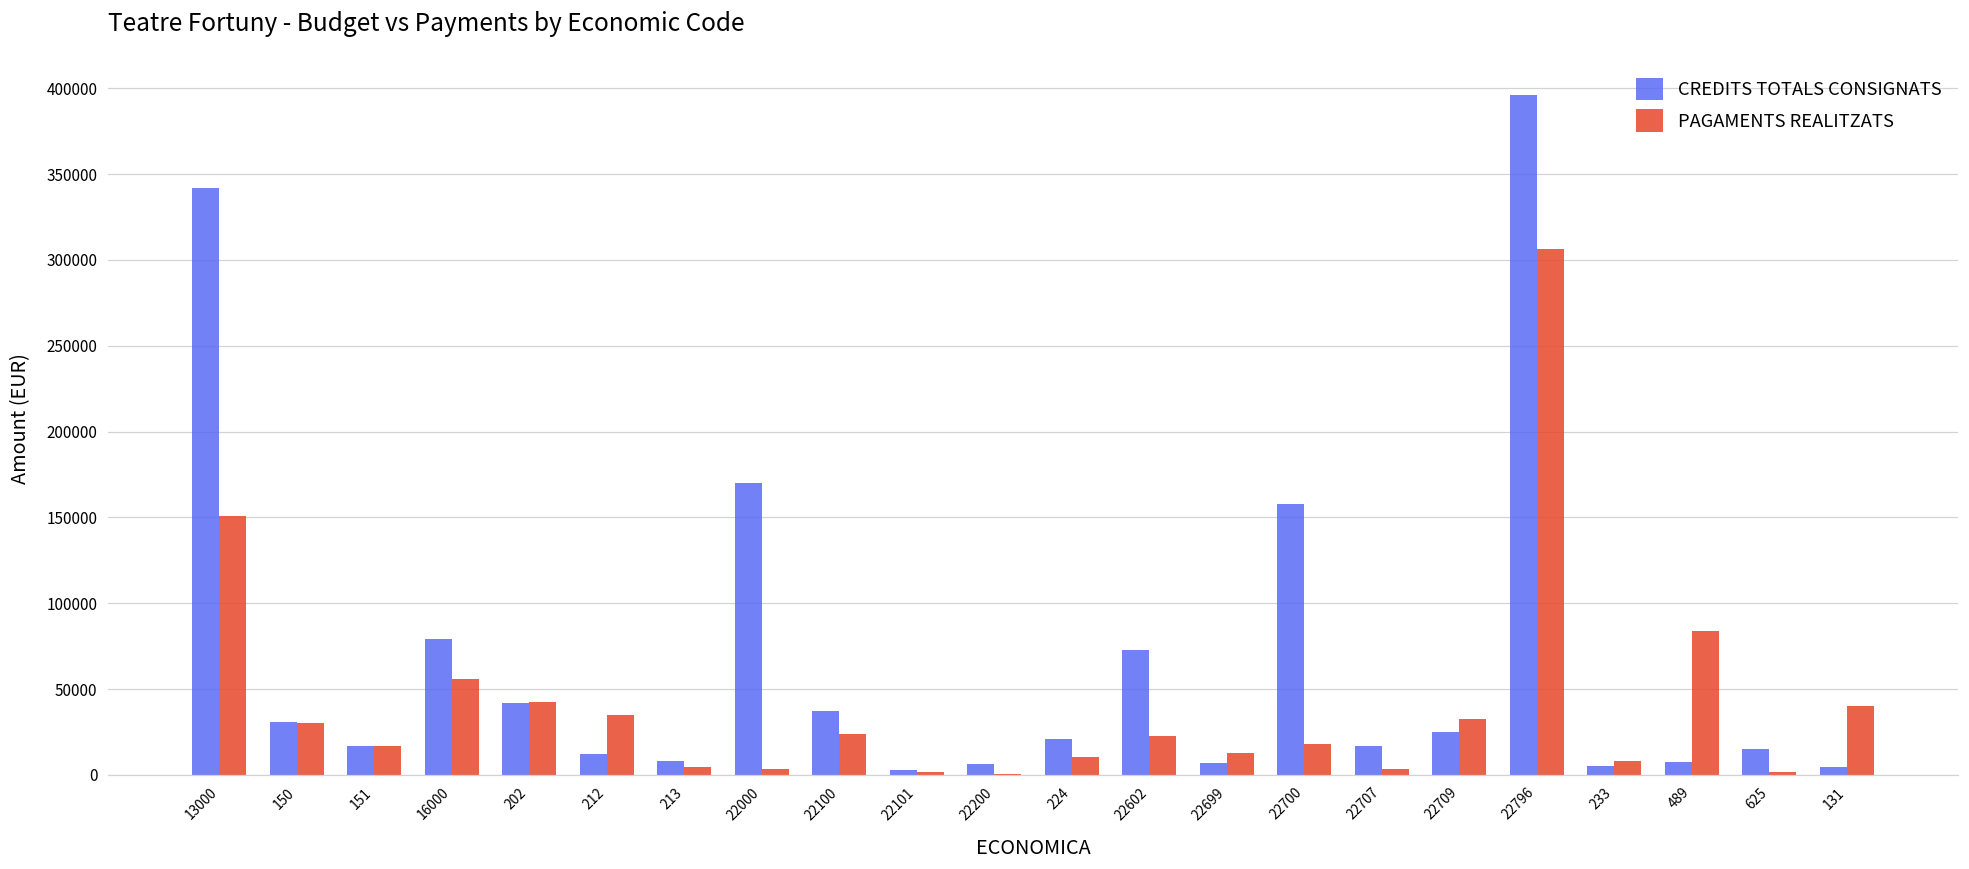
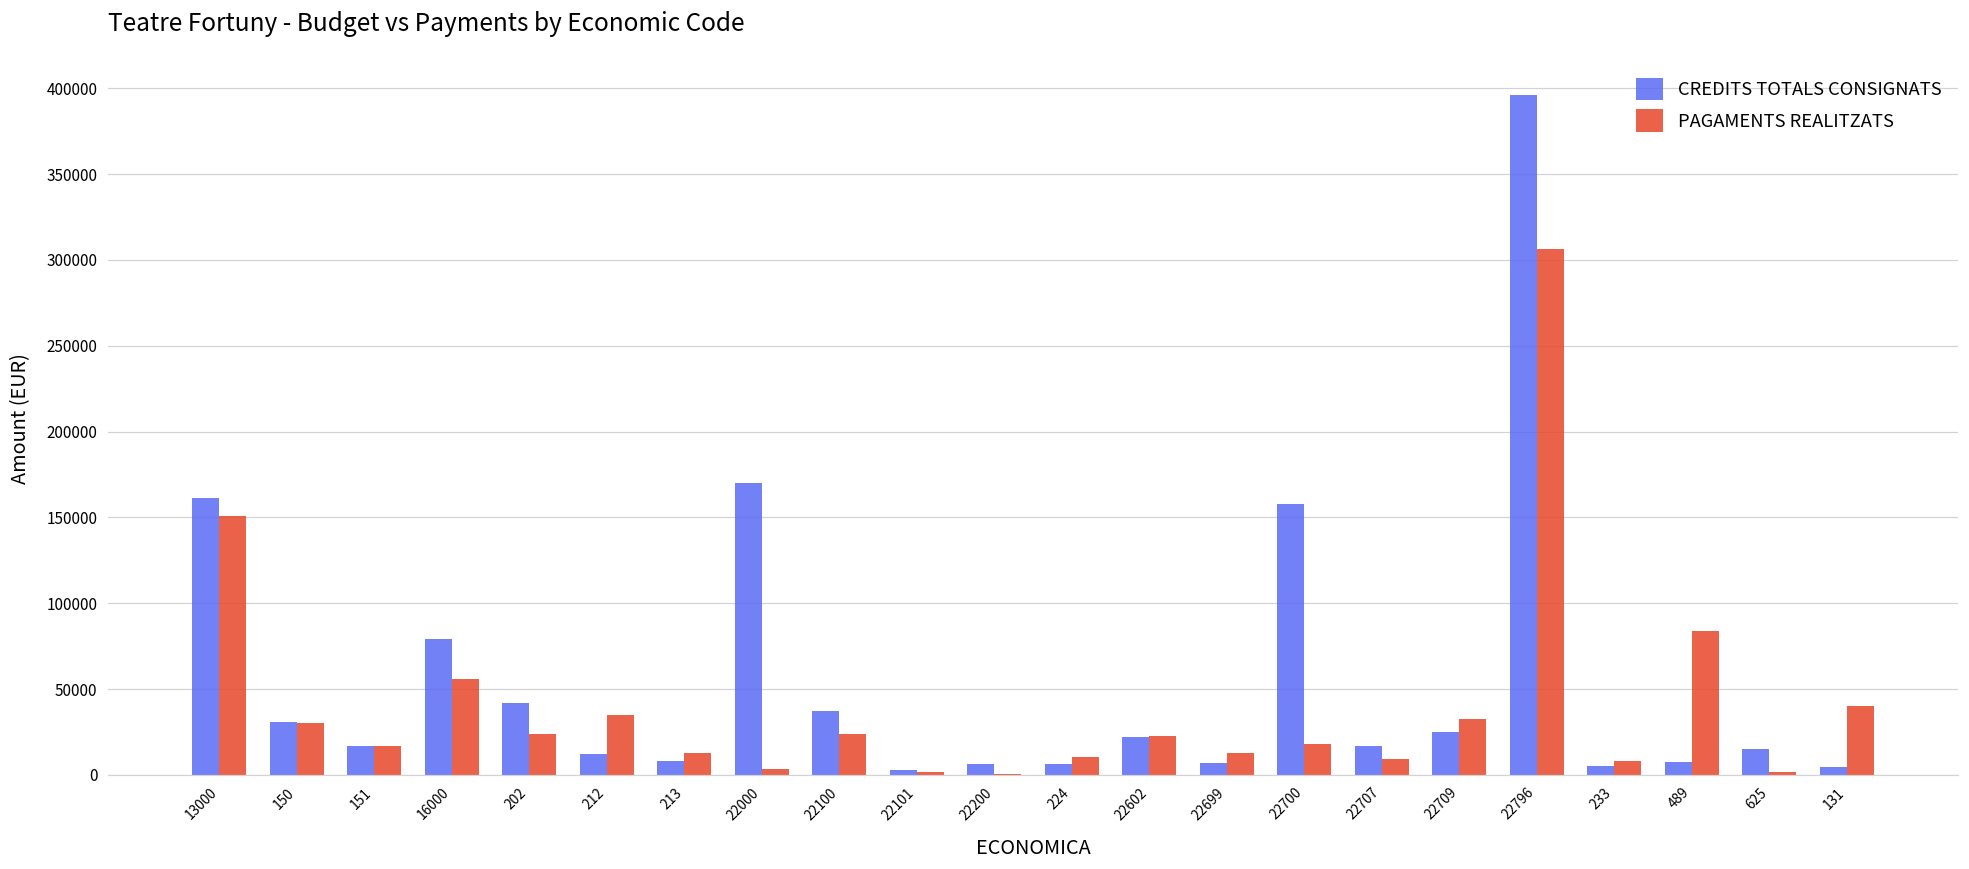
CREDITS TOTALS CONSIGNATS, 13000: 342000 -> 162000
PAGAMENTS REALITZATS, 202: 43000 -> 24000
PAGAMENTS REALITZATS, 213: 5000 -> 13000
CREDITS TOTALS CONSIGNATS, 224: 21000 -> 6000
CREDITS TOTALS CONSIGNATS, 22602: 73000 -> 22000
PAGAMENTS REALITZATS, 22707: 4000 -> 9000
